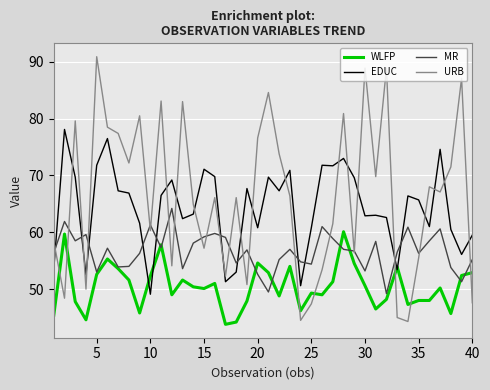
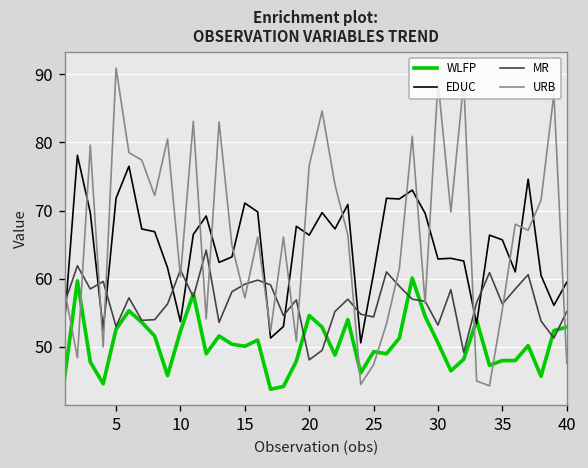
EDUC, 10: 49 -> 54
EDUC, 20: 61 -> 66
MR, 20: 53 -> 48
